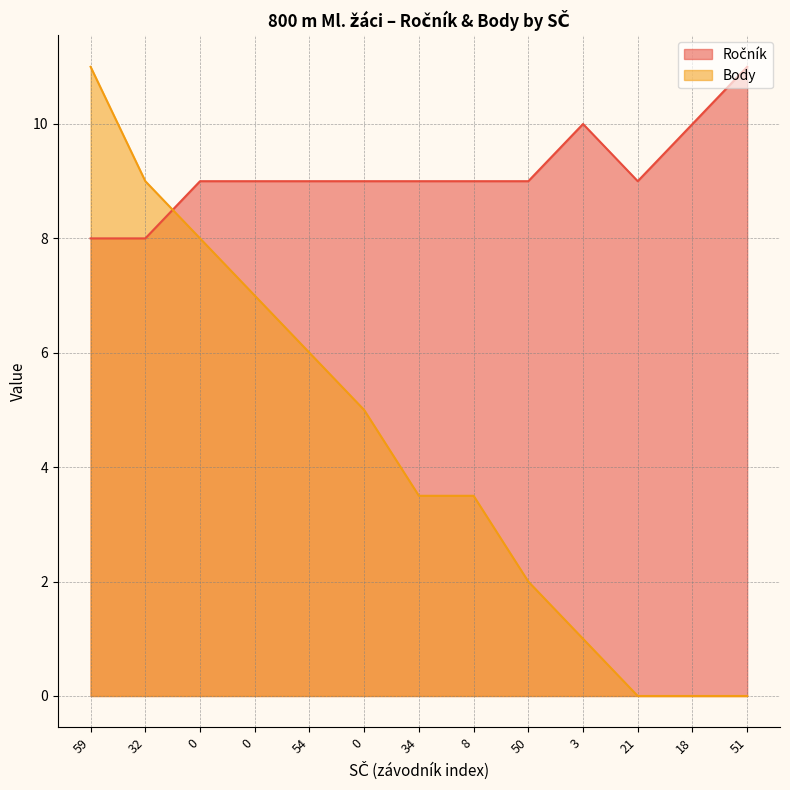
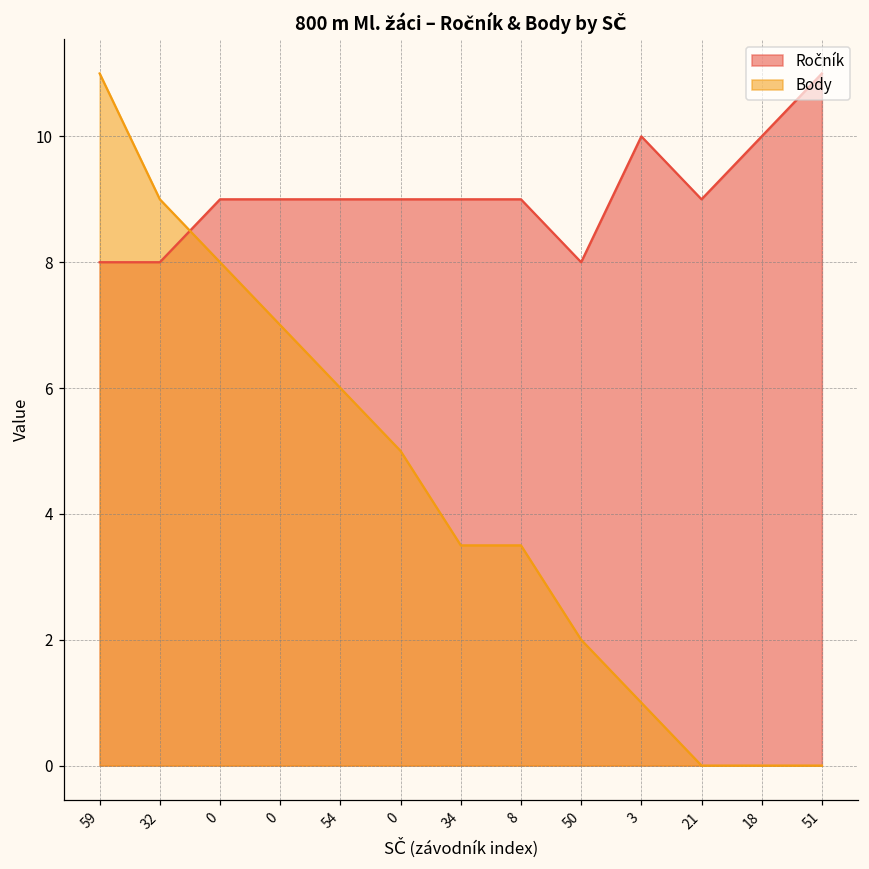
Ročník, 50: 9 -> 8
